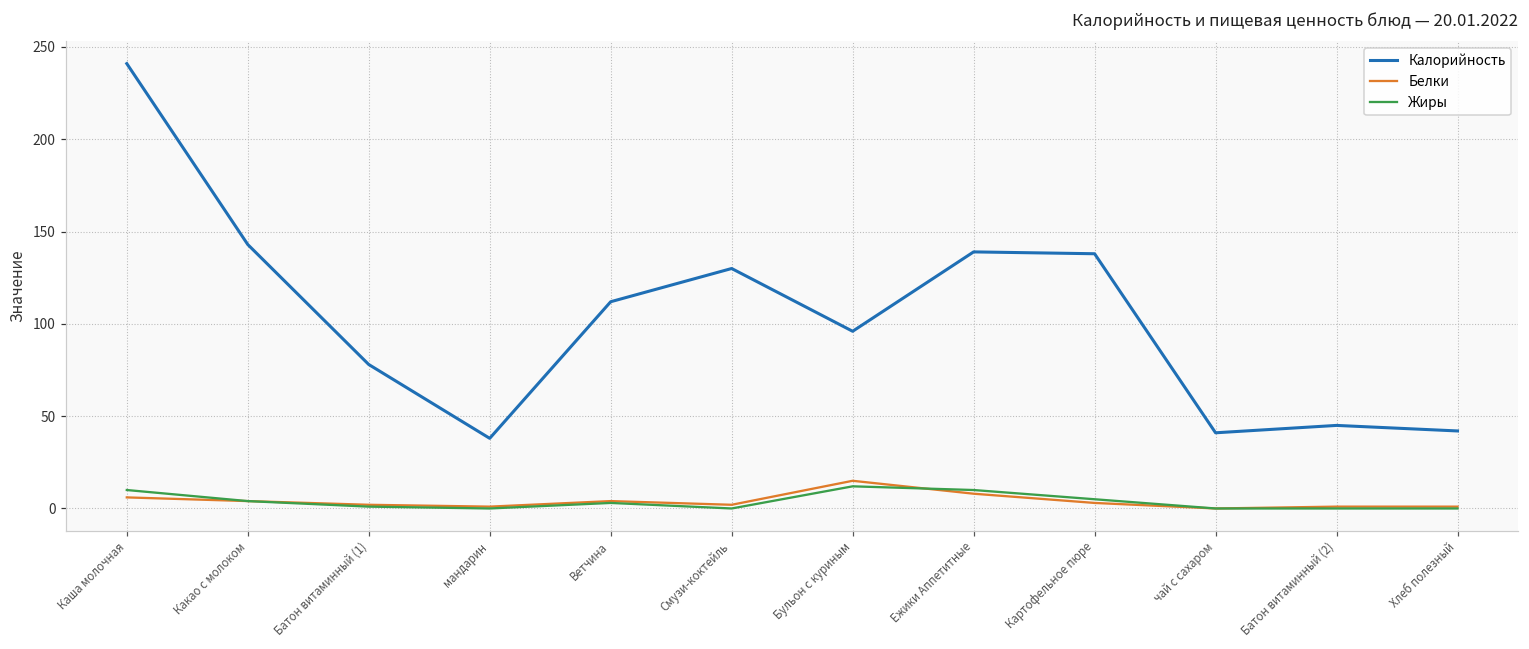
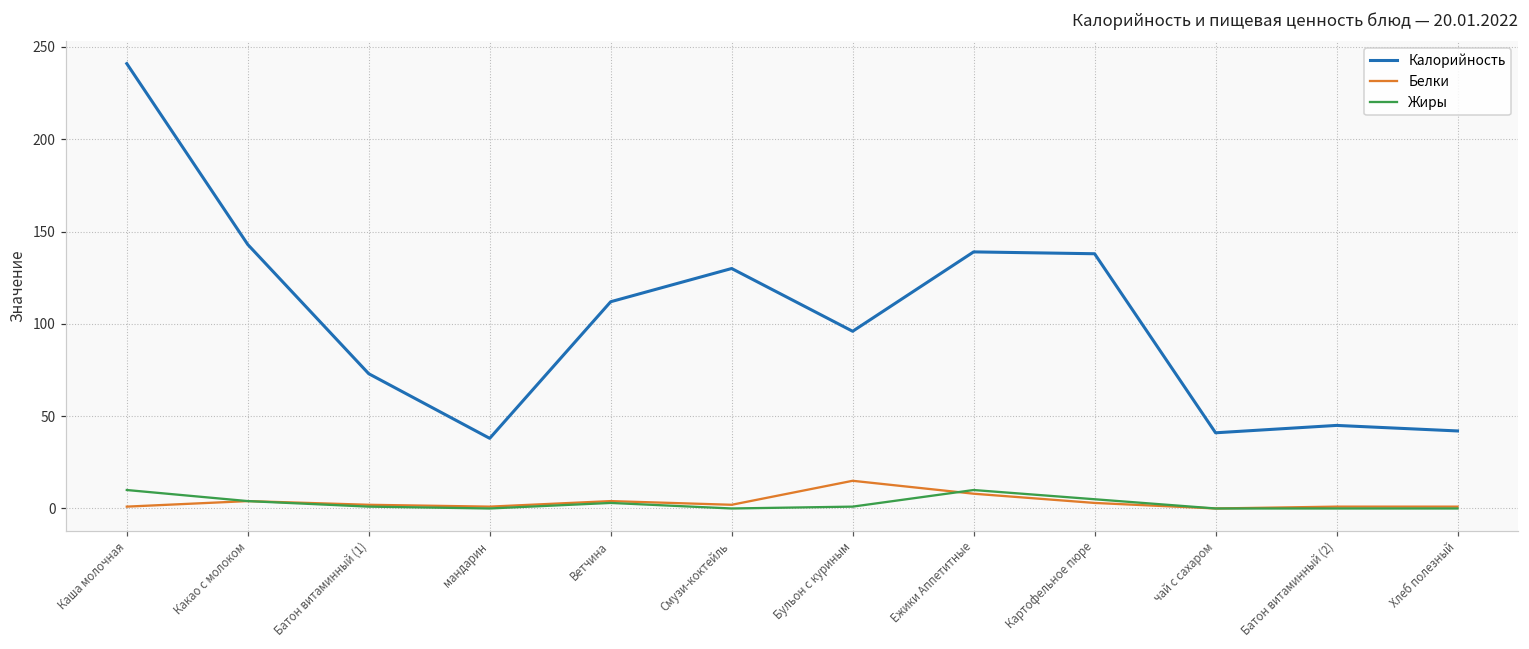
Белки, Каша молочная: 6 -> 1
Калорийность, Батон витаминный (1): 78 -> 73
Жиры, Бульон с куриным: 12 -> 1
